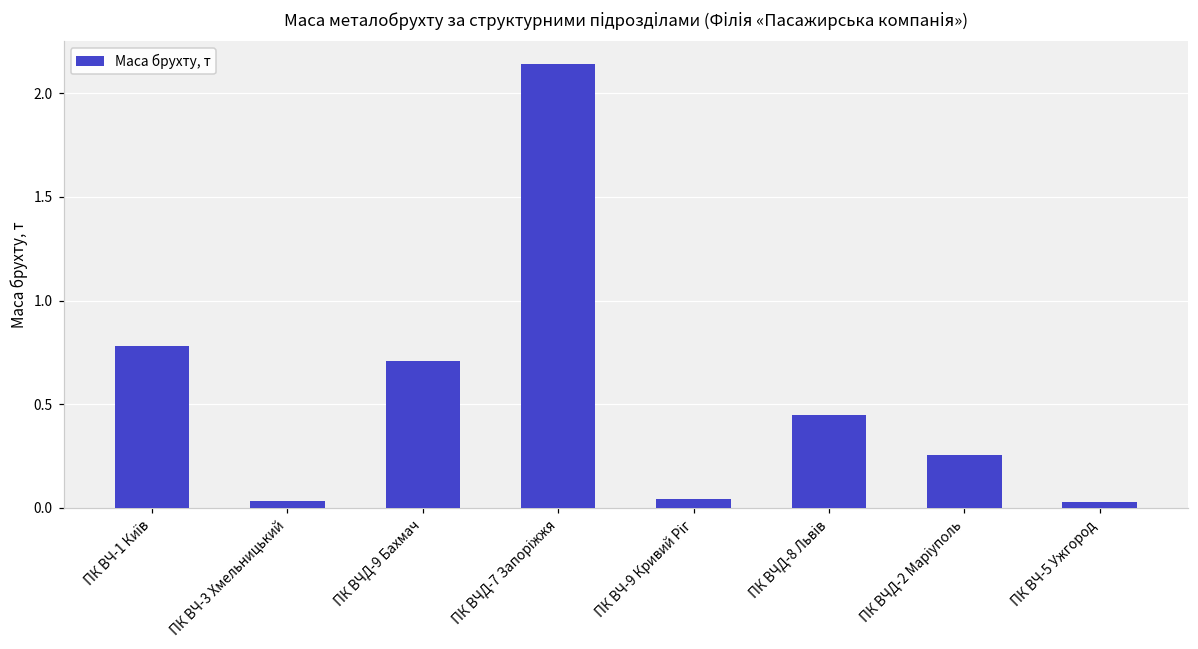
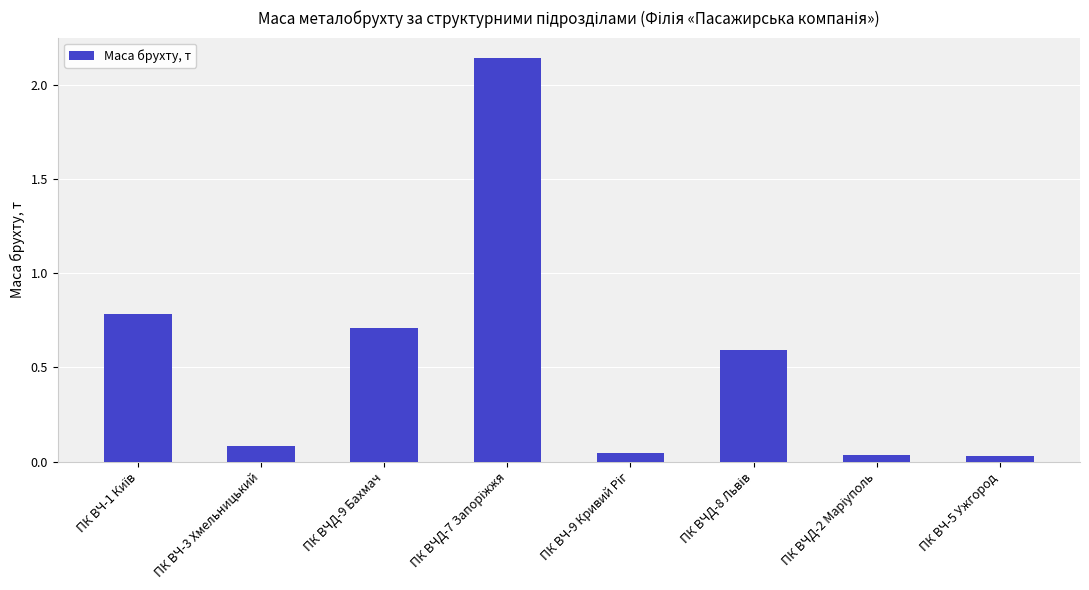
ПК ВЧ-3 Хмельницький: 0.03 -> 0.08
ПК ВЧД-8 Львів: 0.45 -> 0.59
ПК ВЧД-2 Маріуполь: 0.26 -> 0.04
